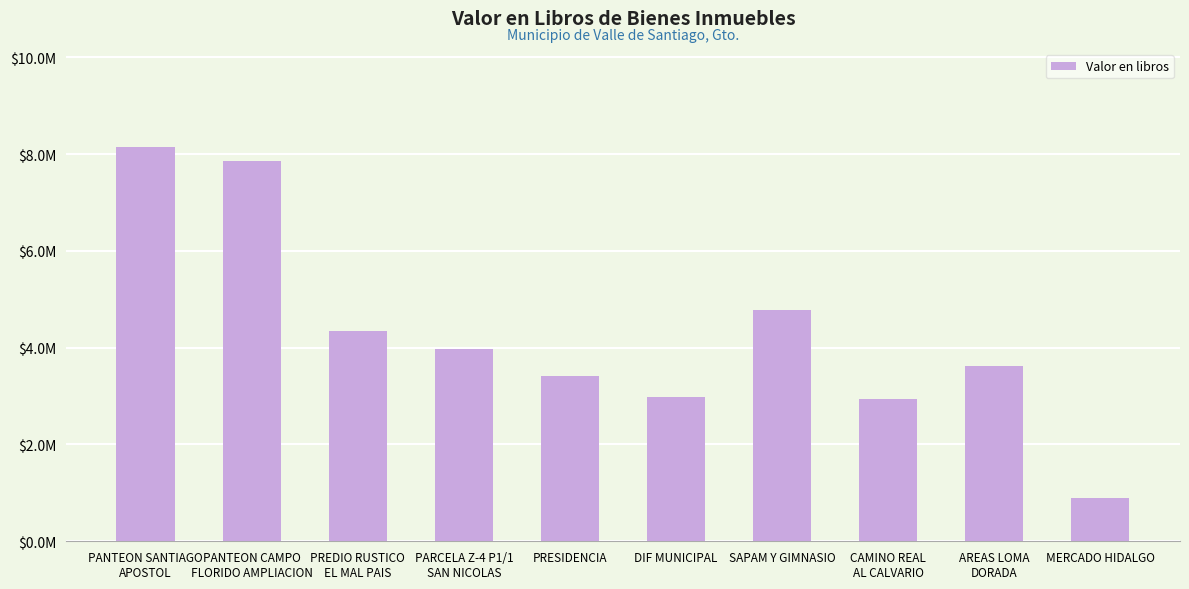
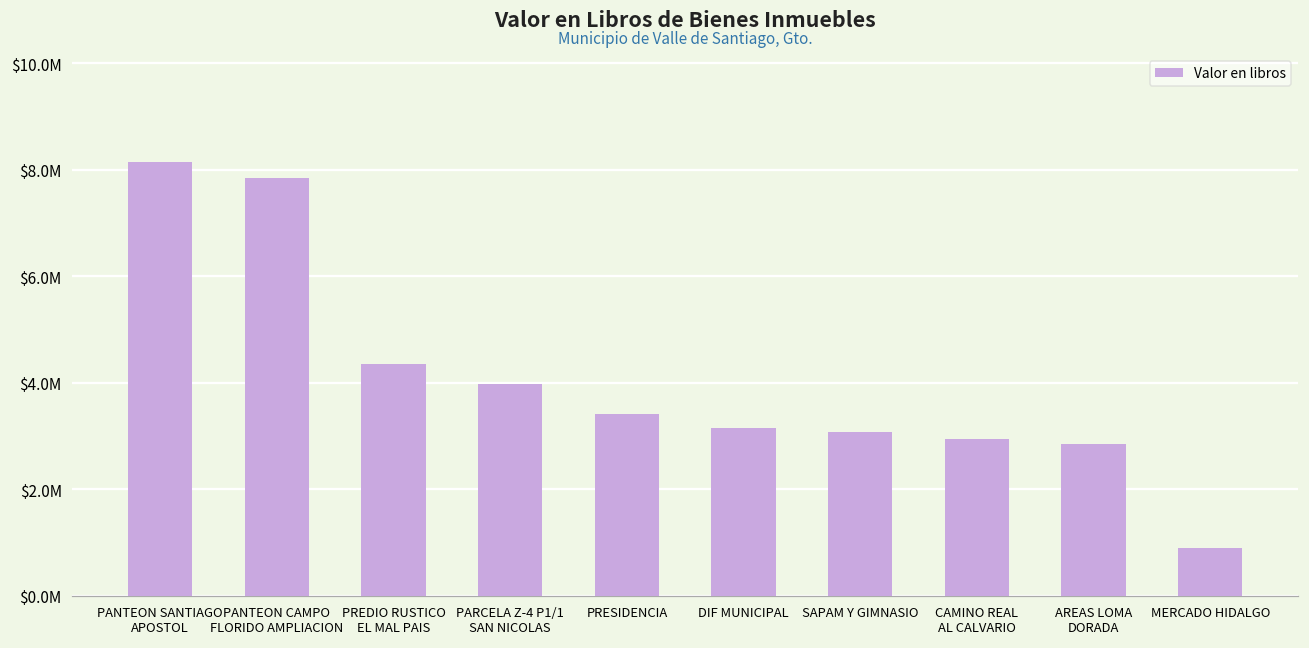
DIF MUNICIPAL: $3000000 -> $3100000
SAPAM Y GIMNASIO: $4800000 -> $3100000
AREAS LOMA DORADA: $3600000 -> $2800000
